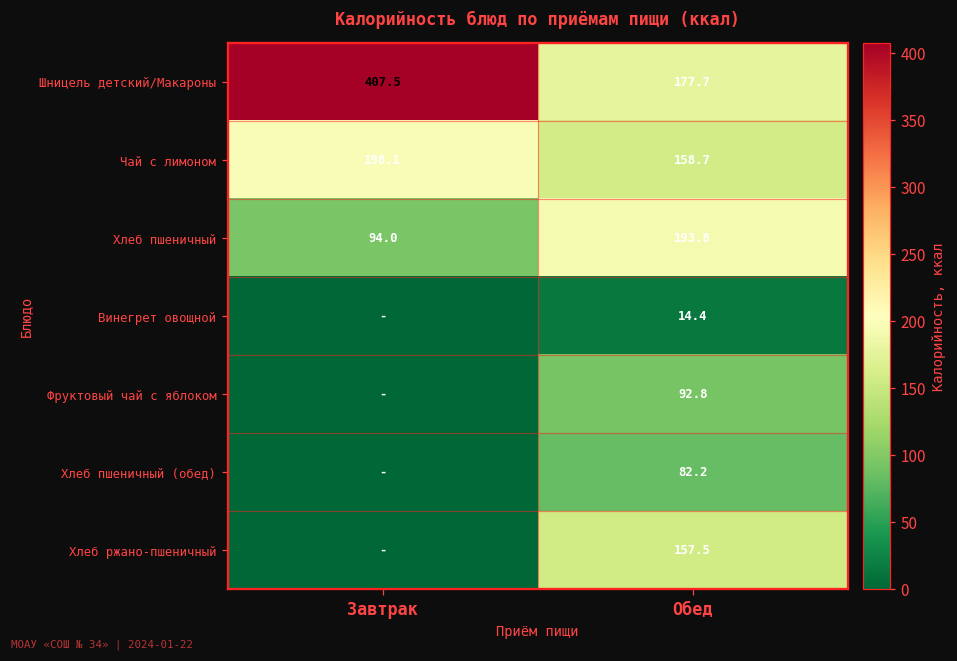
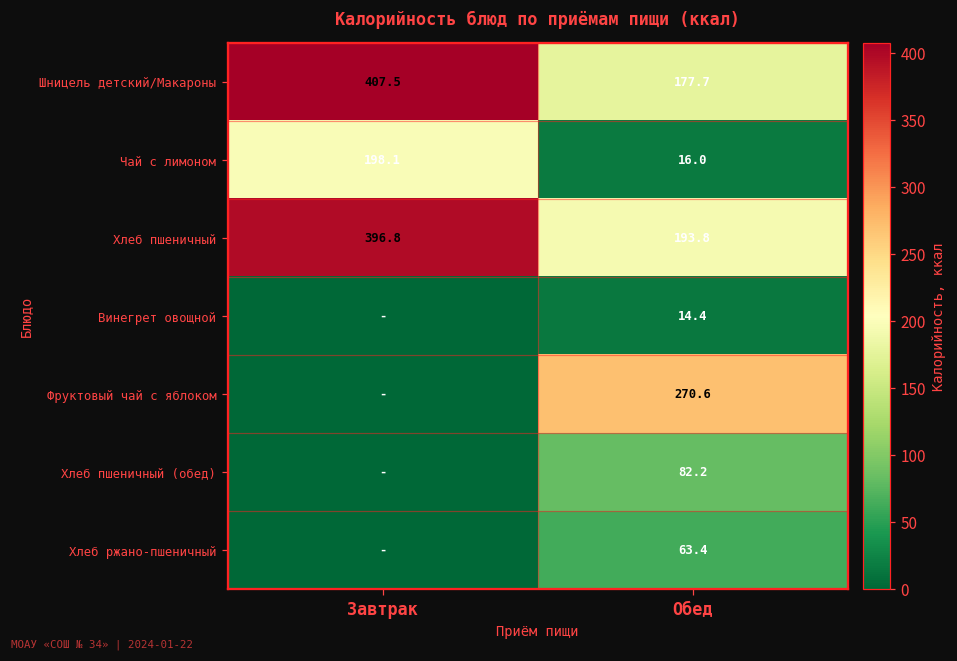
Чай с лимоном, Обед: 158.7 -> 16.0
Хлеб пшеничный, Завтрак: 94.0 -> 396.8
Фруктовый чай с яблоком, Обед: 92.8 -> 270.6
Хлеб ржано-пшеничный, Обед: 157.5 -> 63.4
